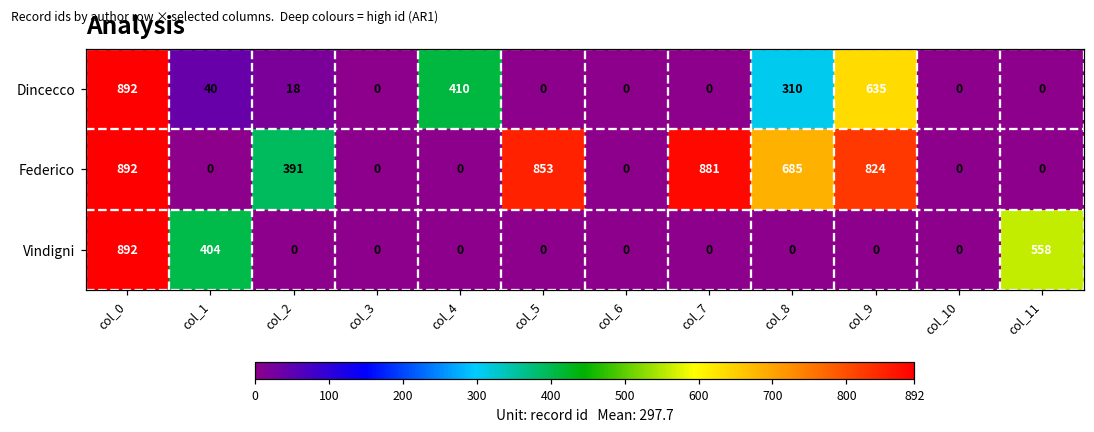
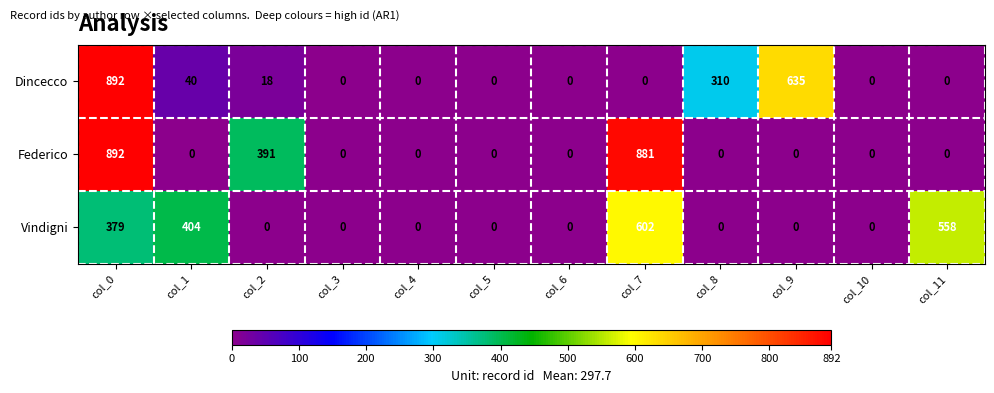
Dincecco, col_4: 410 -> 0
Federico, col_5: 853 -> 0
Federico, col_8: 685 -> 0
Federico, col_9: 824 -> 0
Vindigni, col_0: 892 -> 379
Vindigni, col_7: 0 -> 602
